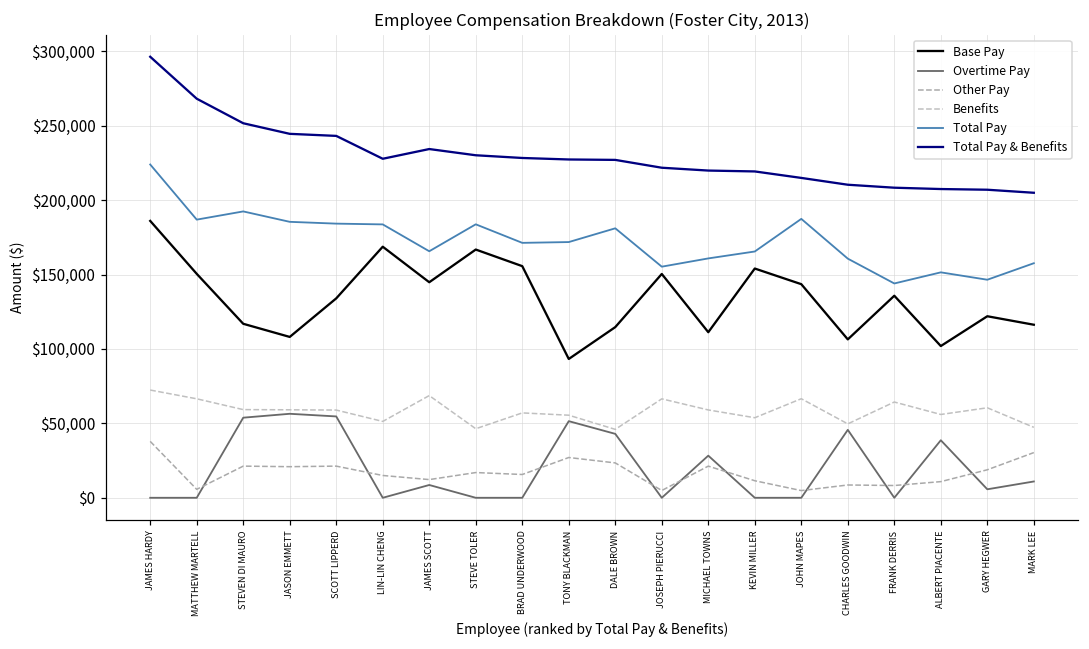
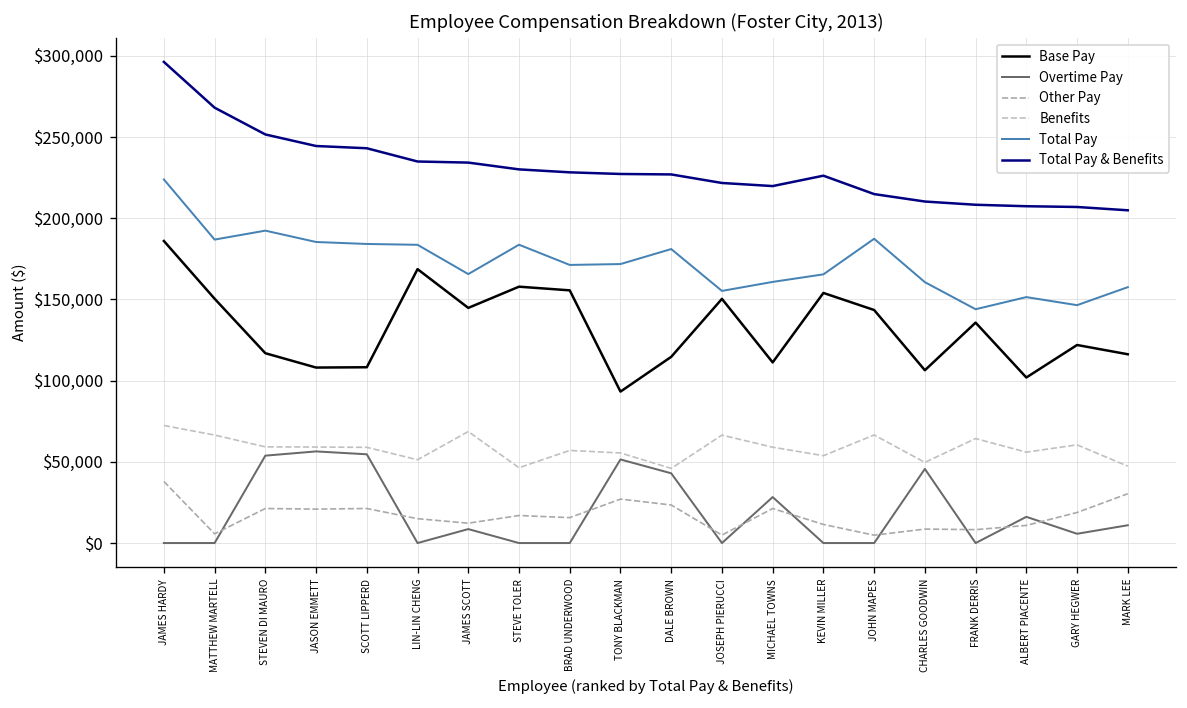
Base Pay, SCOTT LIPPERD: $134,000 -> $108,000
Total Pay & Benefits, LIN-LIN CHENG: $228,000 -> $235,000
Base Pay, STEVE TOLER: $167,000 -> $158,000
Total Pay & Benefits, KEVIN MILLER: $219,000 -> $226,000
Overtime Pay, ALBERT PIACENTE: $39,000 -> $16,000
